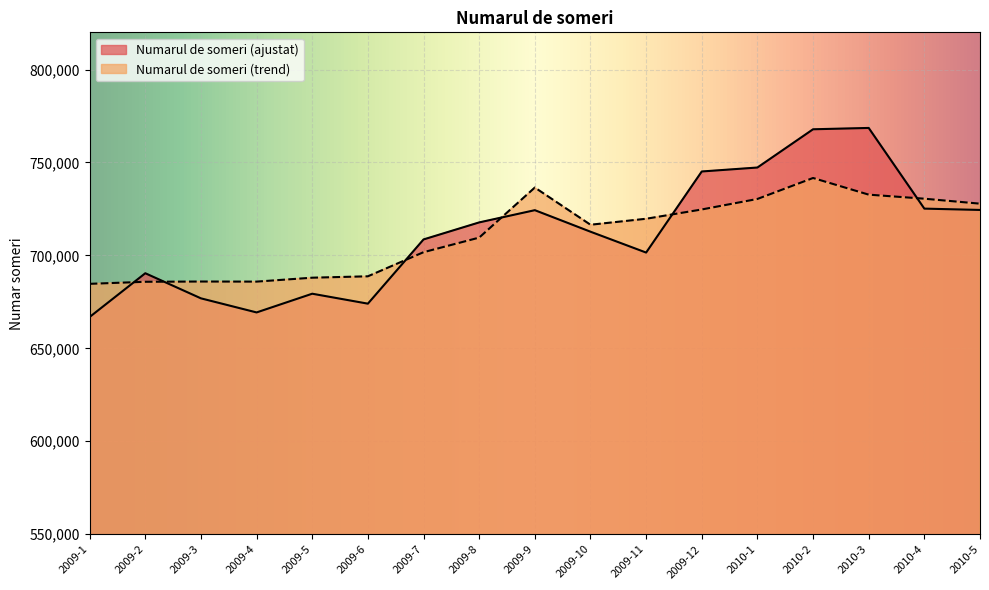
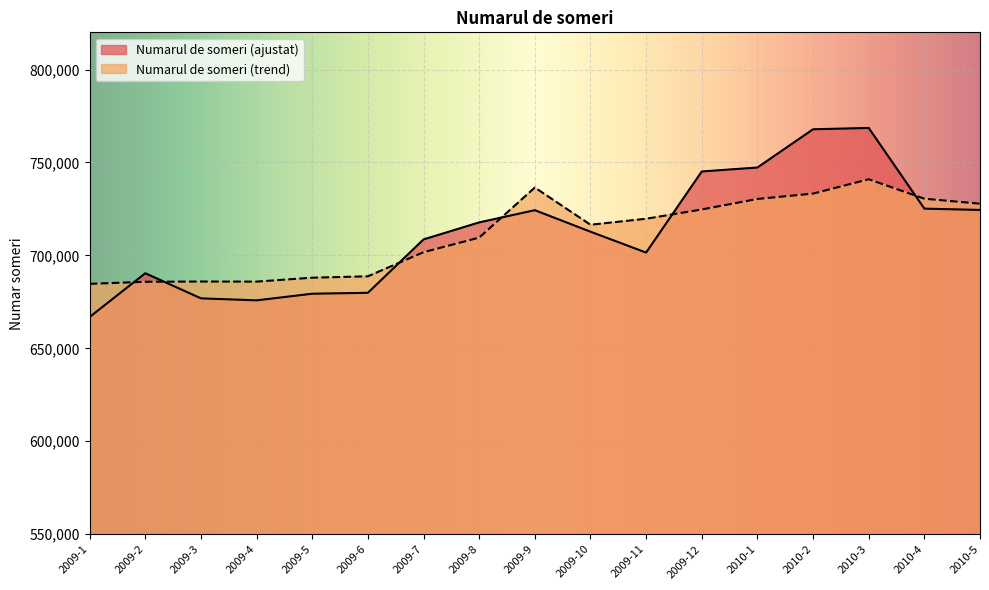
Numarul de someri (ajustat), 2009-4: 669,000 -> 676,000
Numarul de someri (ajustat), 2009-6: 674,000 -> 680,000
Numarul de someri (trend), 2010-2: 742,000 -> 733,000
Numarul de someri (trend), 2010-3: 733,000 -> 741,000
